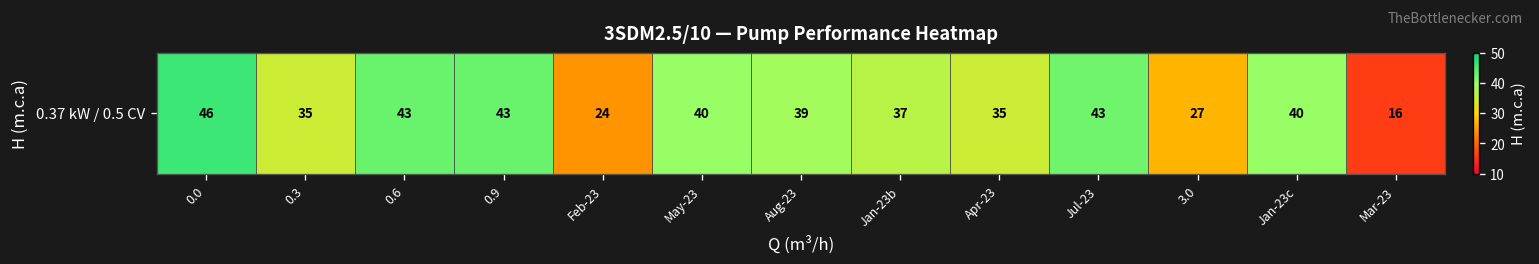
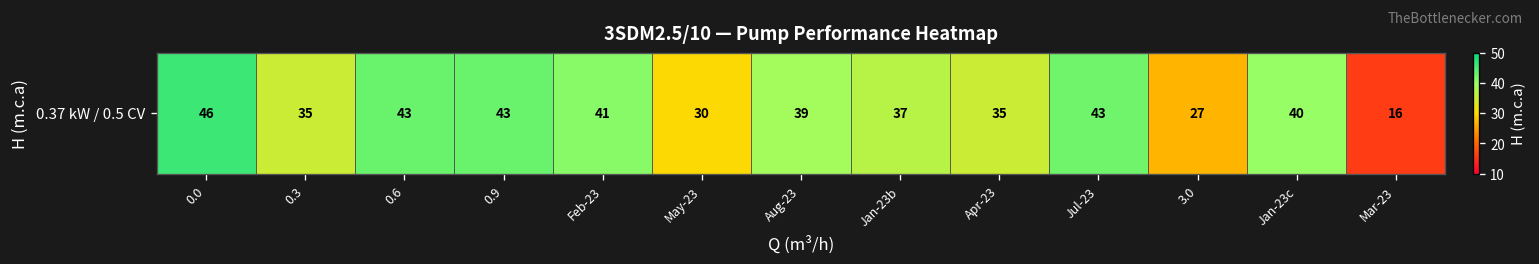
0.37 kW / 0.5 CV, Feb-23: 24 -> 41
0.37 kW / 0.5 CV, May-23: 40 -> 30
